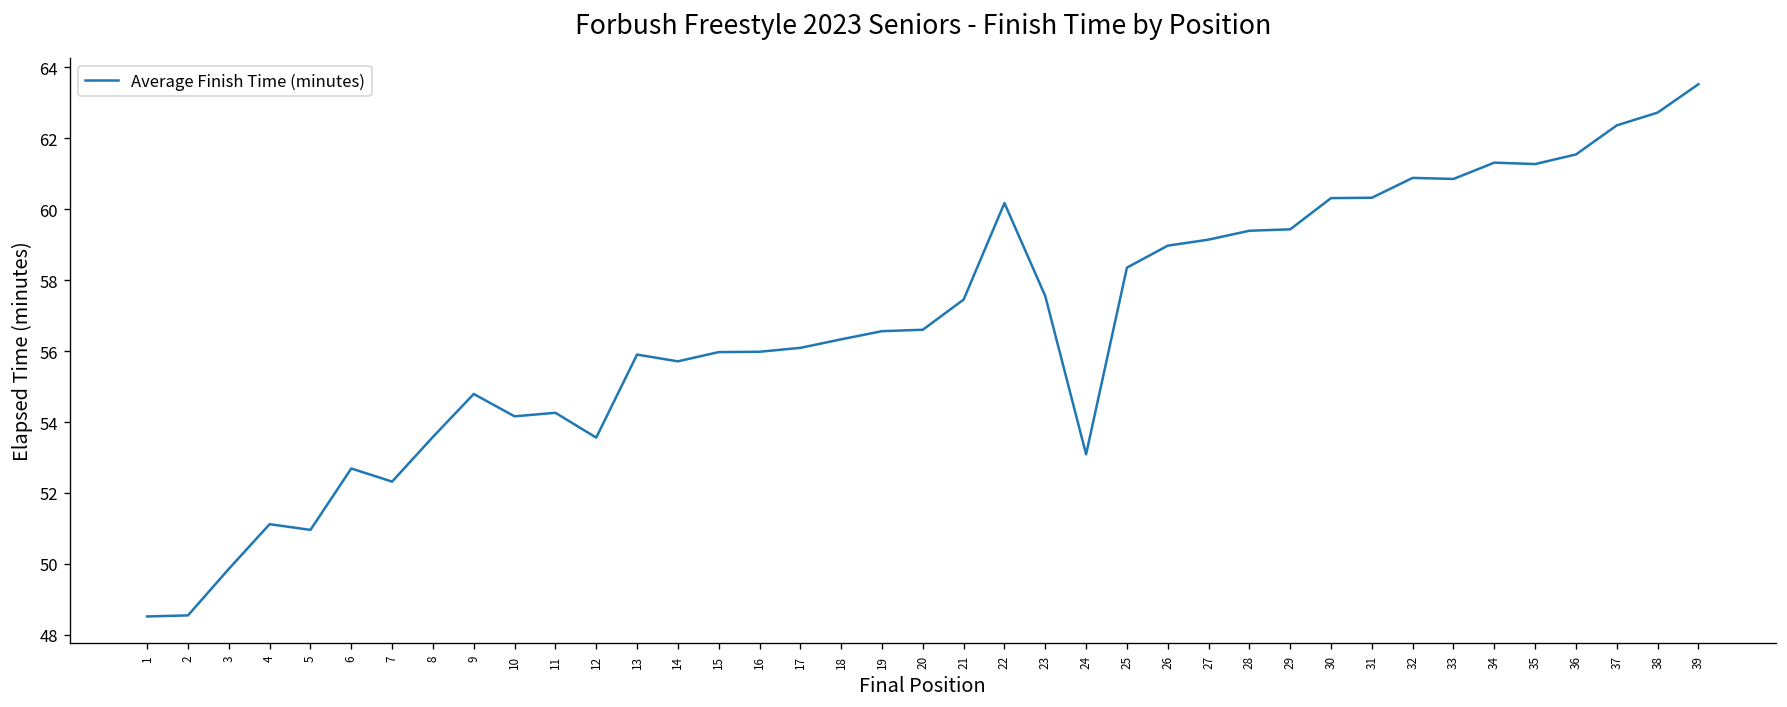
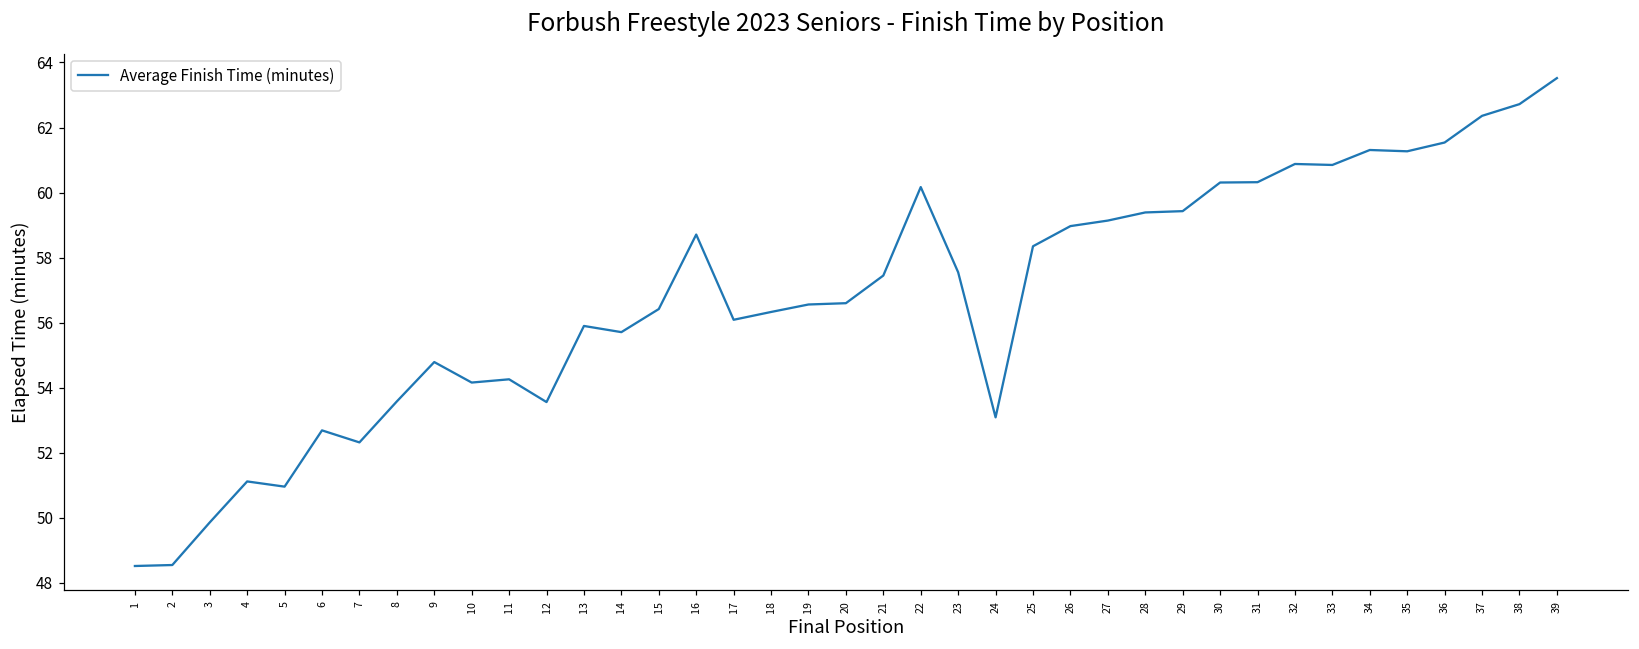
15: 56.0 -> 56.4
16: 56.0 -> 58.7
